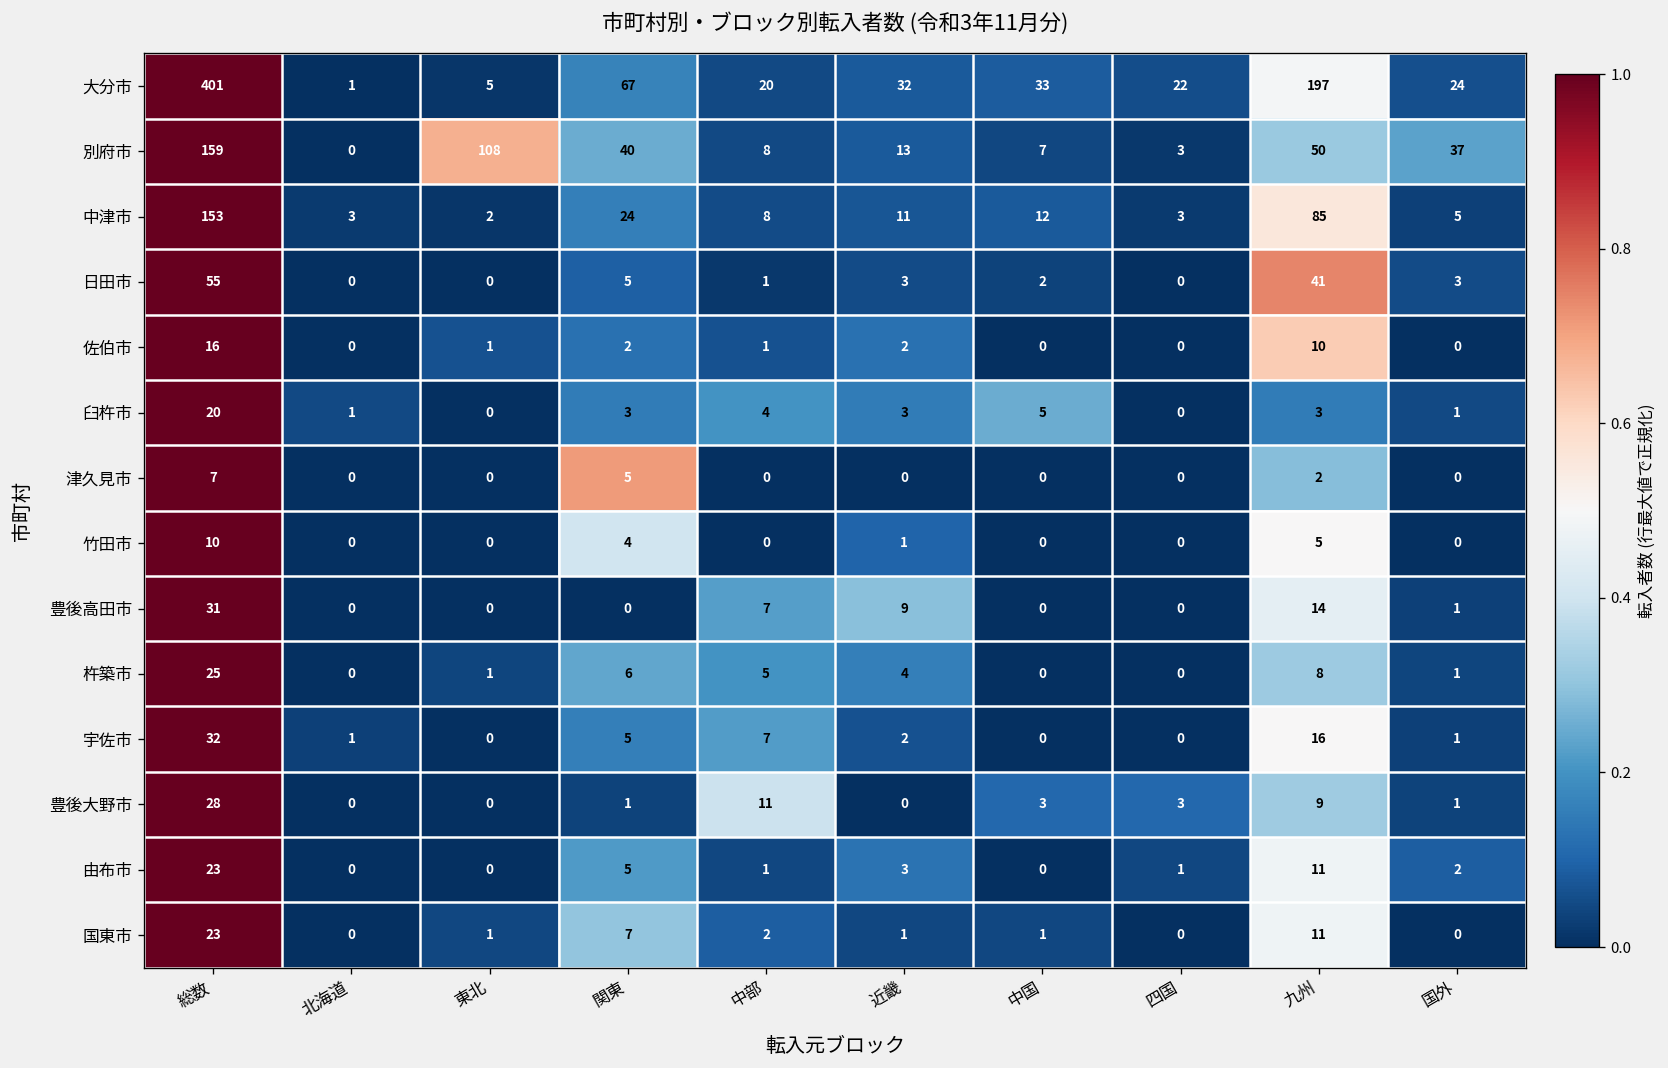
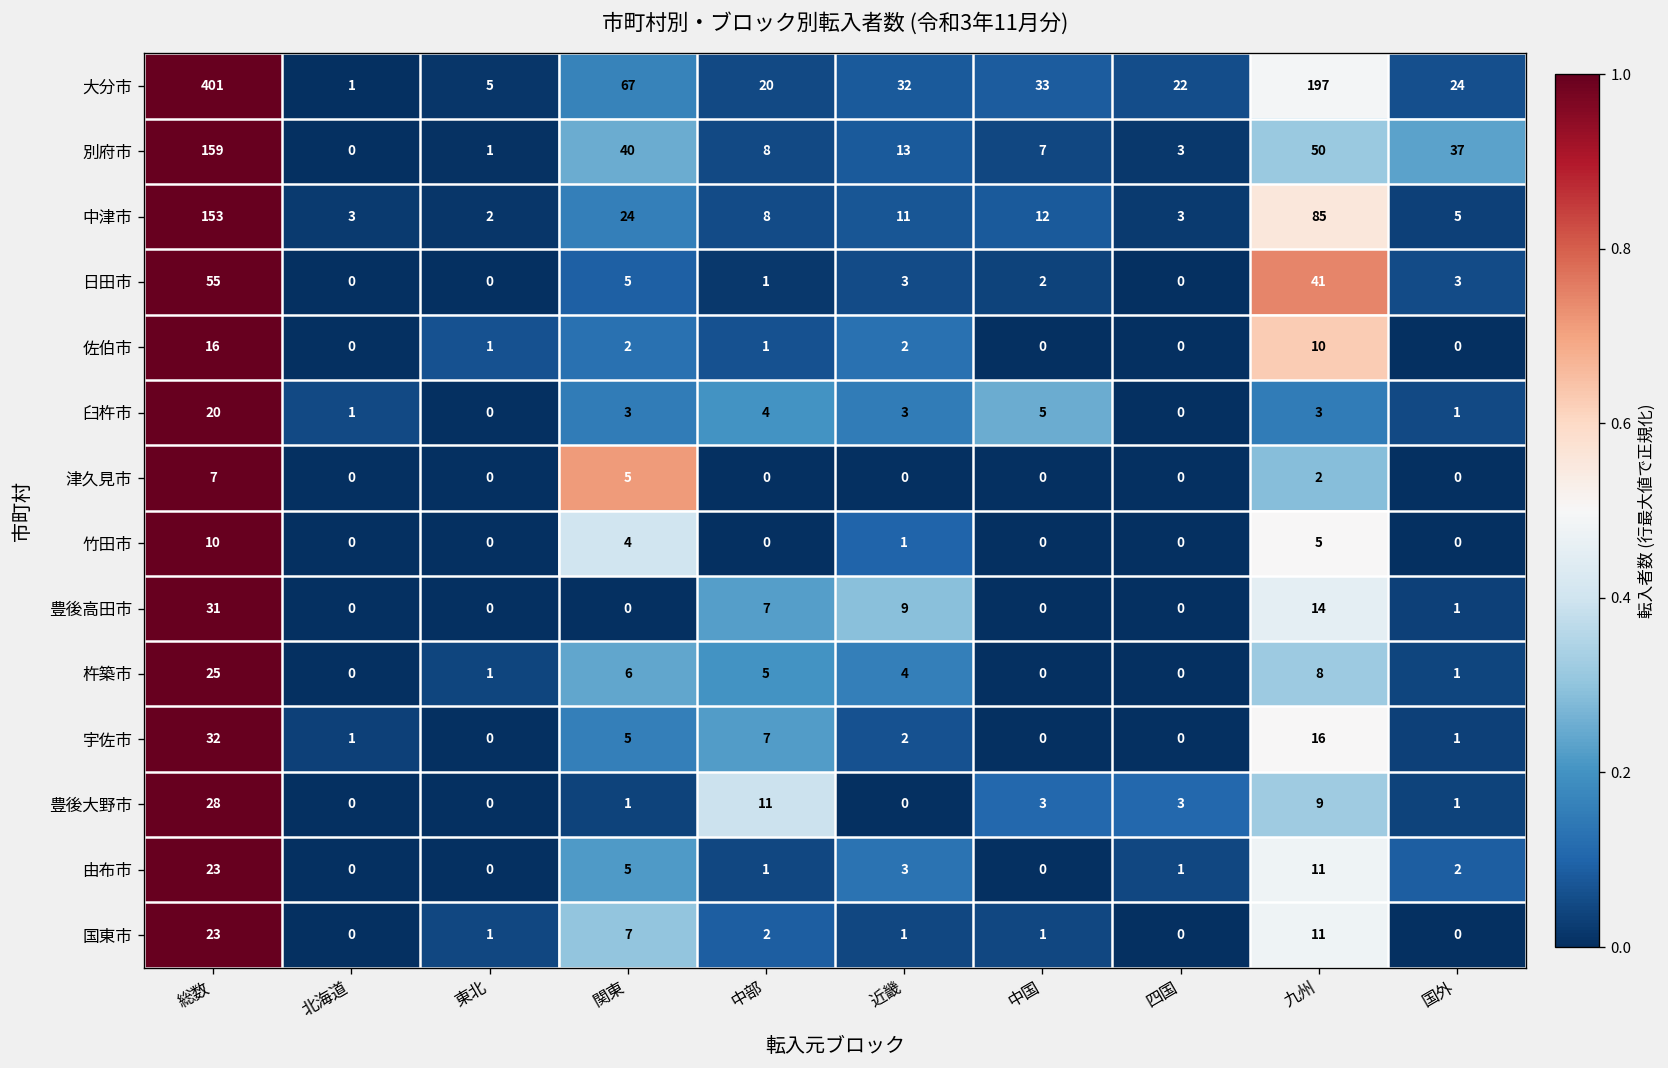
別府市, 東北: 108 -> 1
